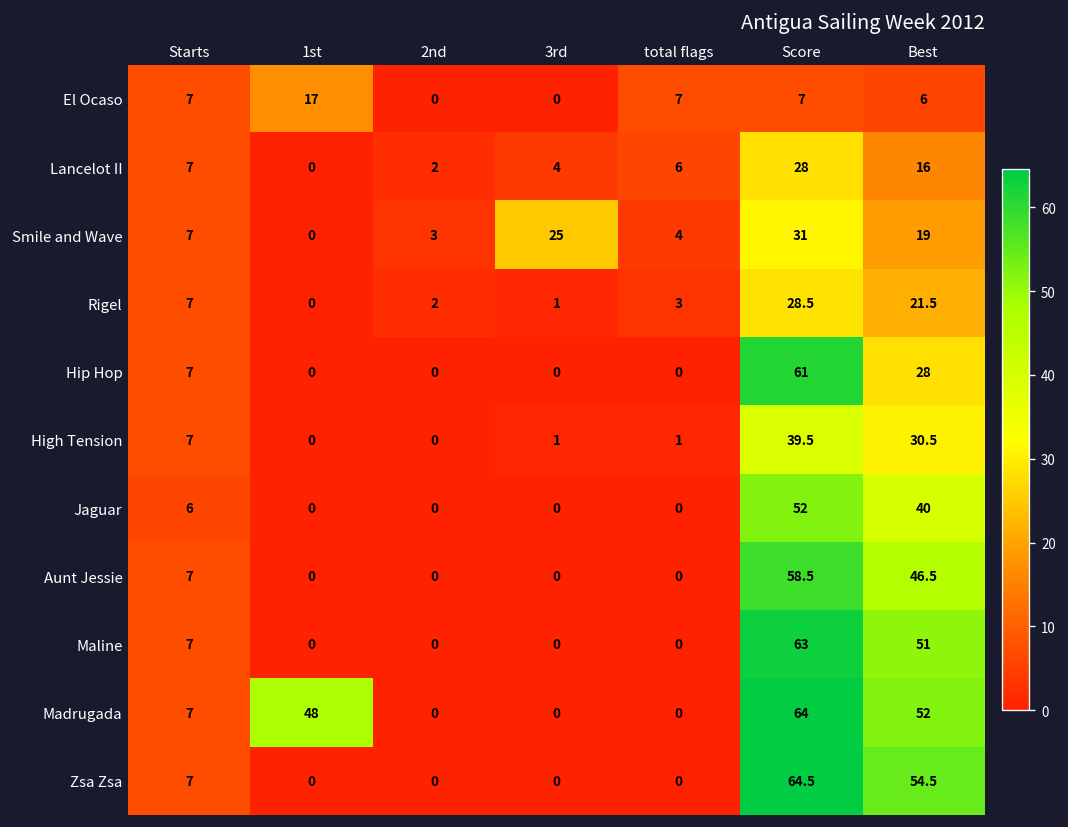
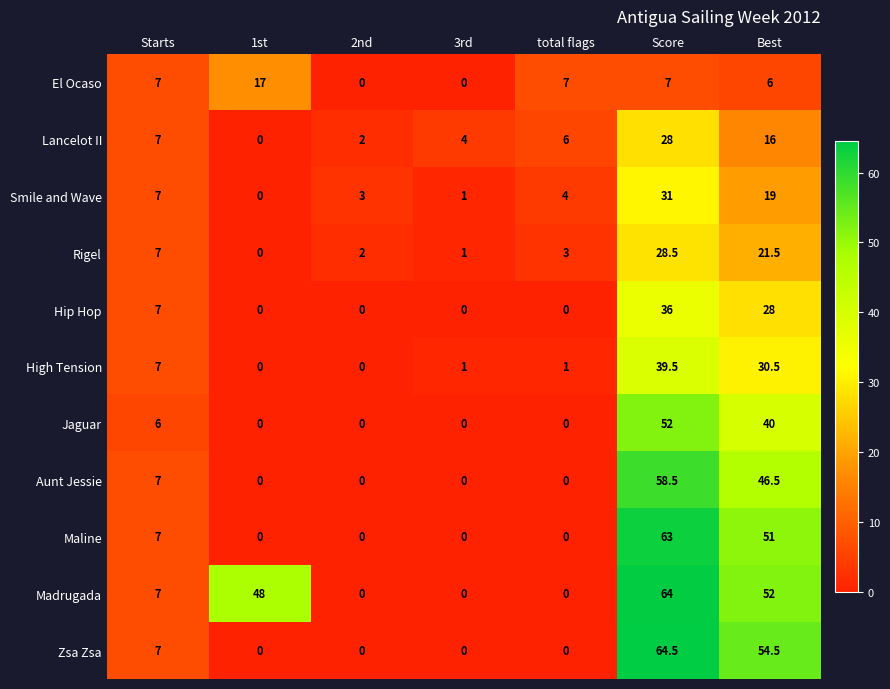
Smile and Wave, 3rd: 25 -> 1
Hip Hop, Score: 61 -> 36
